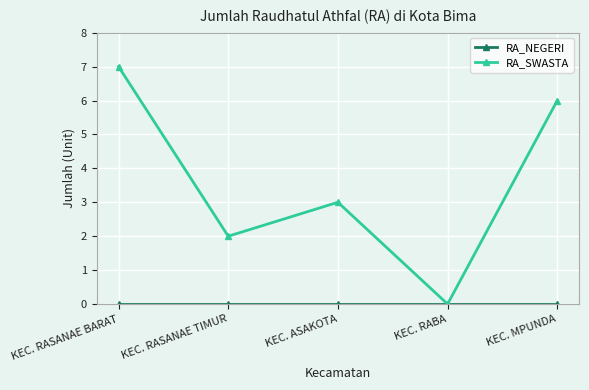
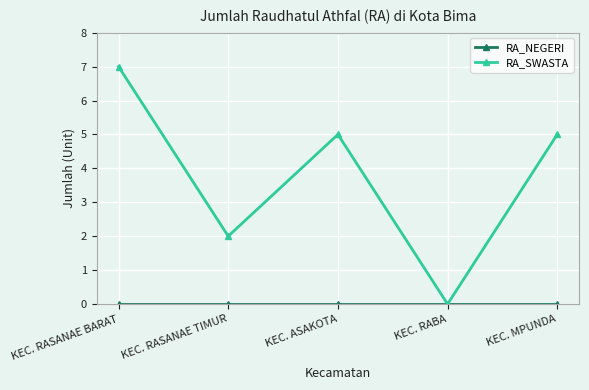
RA_SWASTA, KEC. ASAKOTA: 3 -> 5
RA_SWASTA, KEC. MPUNDA: 6 -> 5
